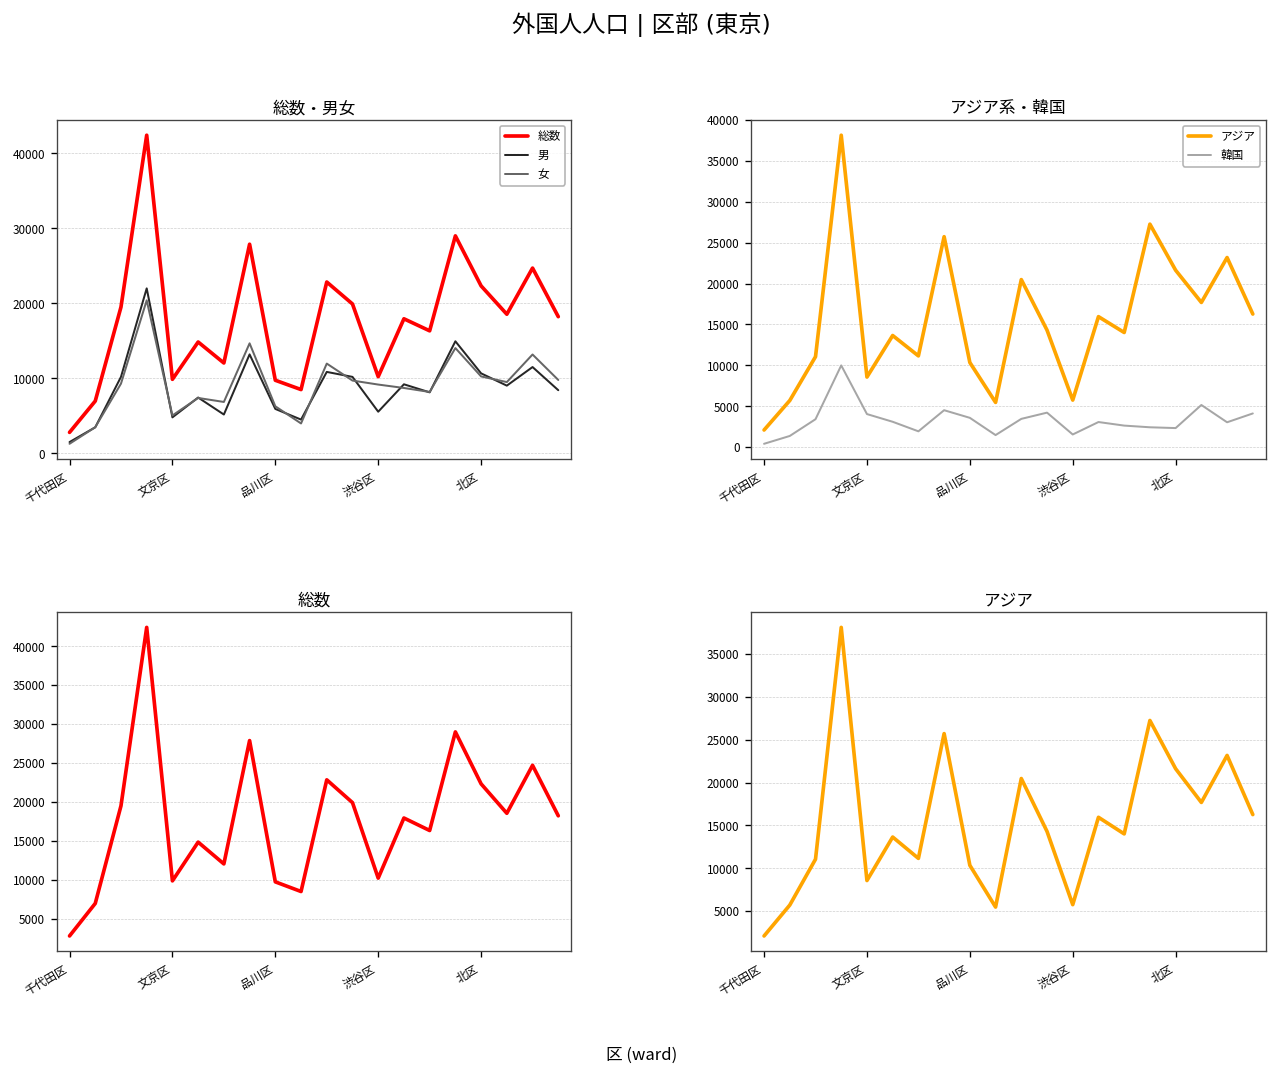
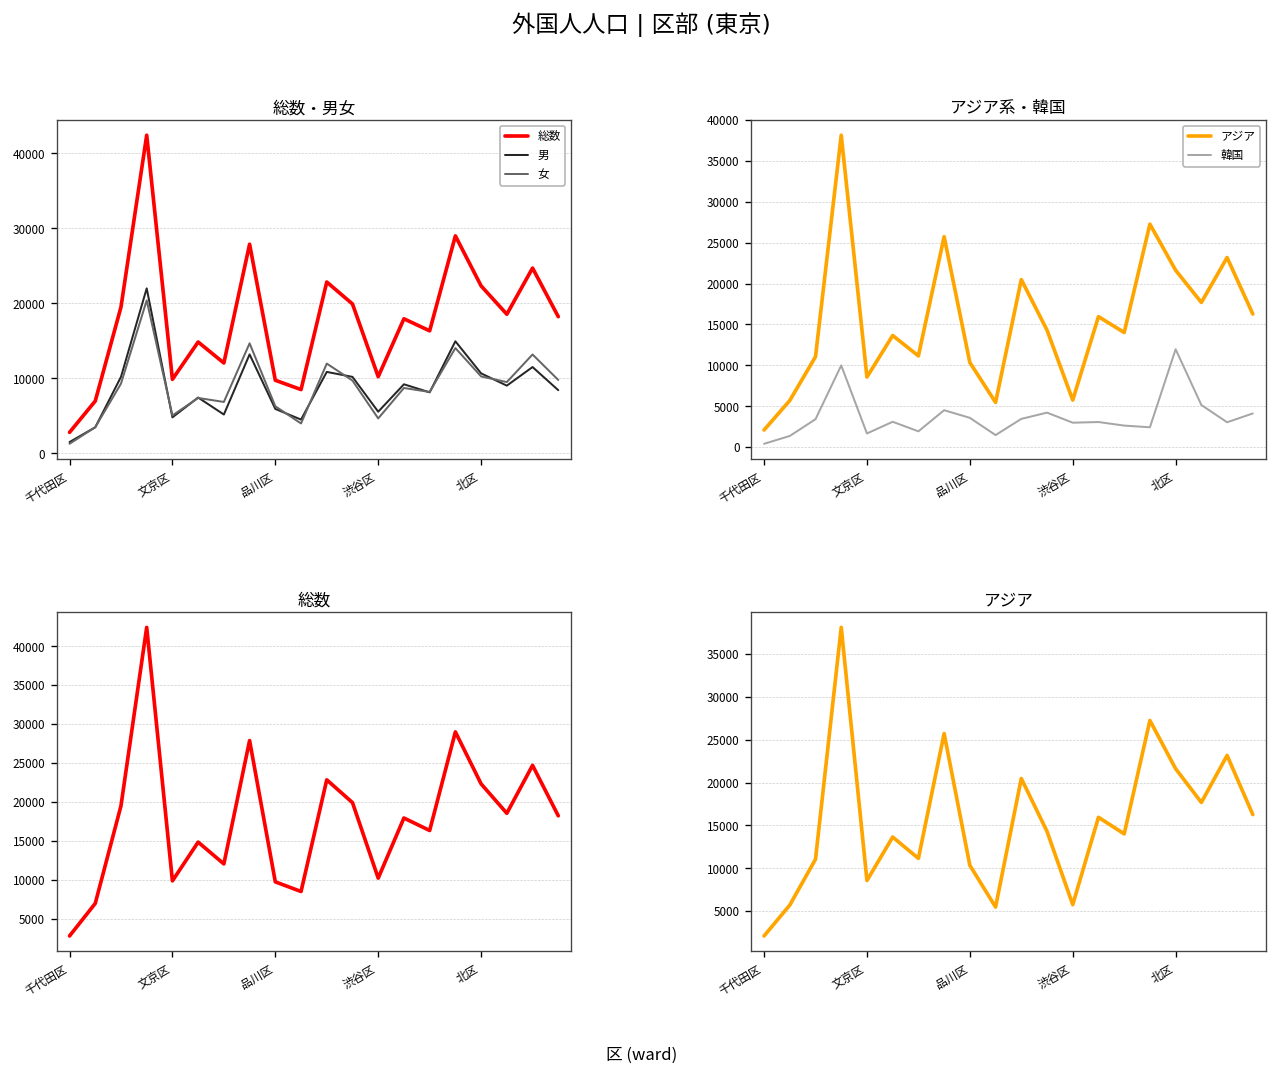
総数・男女, 女, 渋谷区: 9000 -> 5000
アジア系・韓国, 韓国, 文京区: 4000 -> 2000
アジア系・韓国, 韓国, 渋谷区: 2000 -> 3000
アジア系・韓国, 韓国, 北区: 2000 -> 12000
